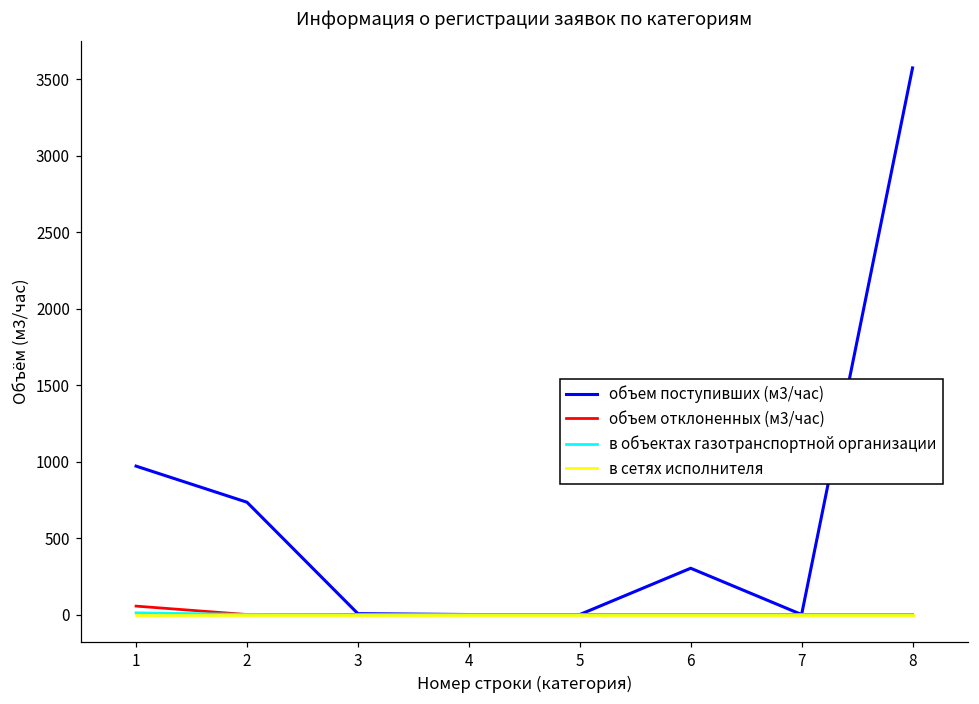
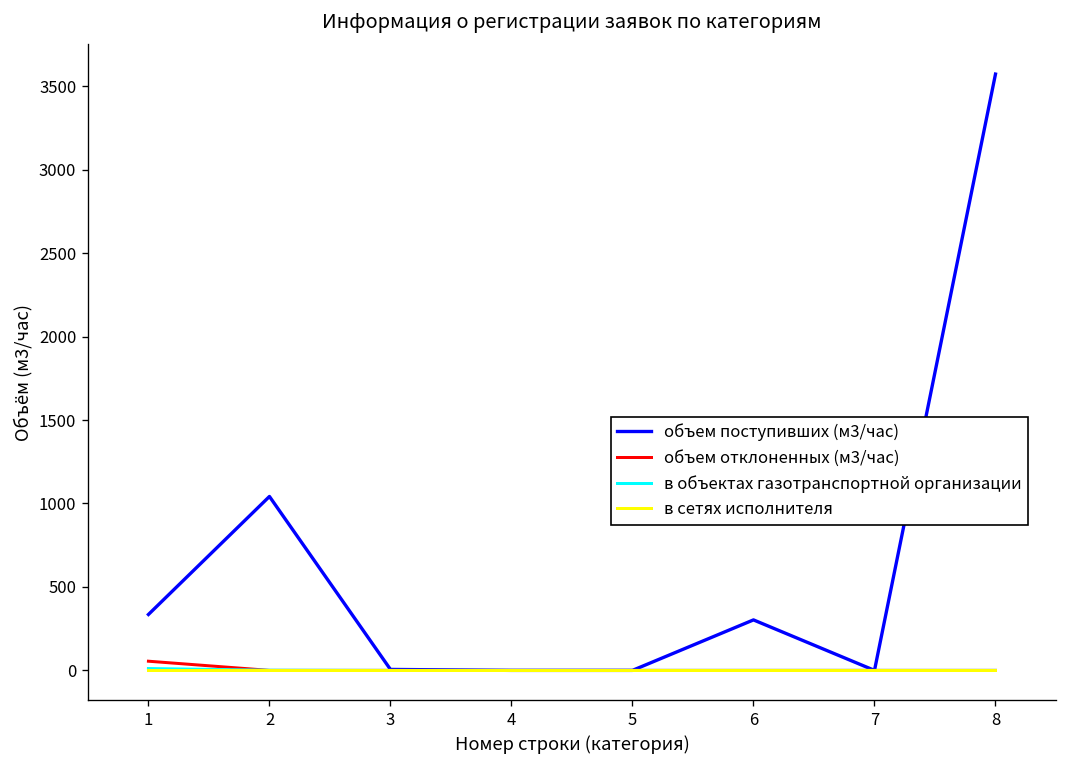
объем поступивших (м3/час), 1: 970 -> 340
объем поступивших (м3/час), 2: 730 -> 1040
